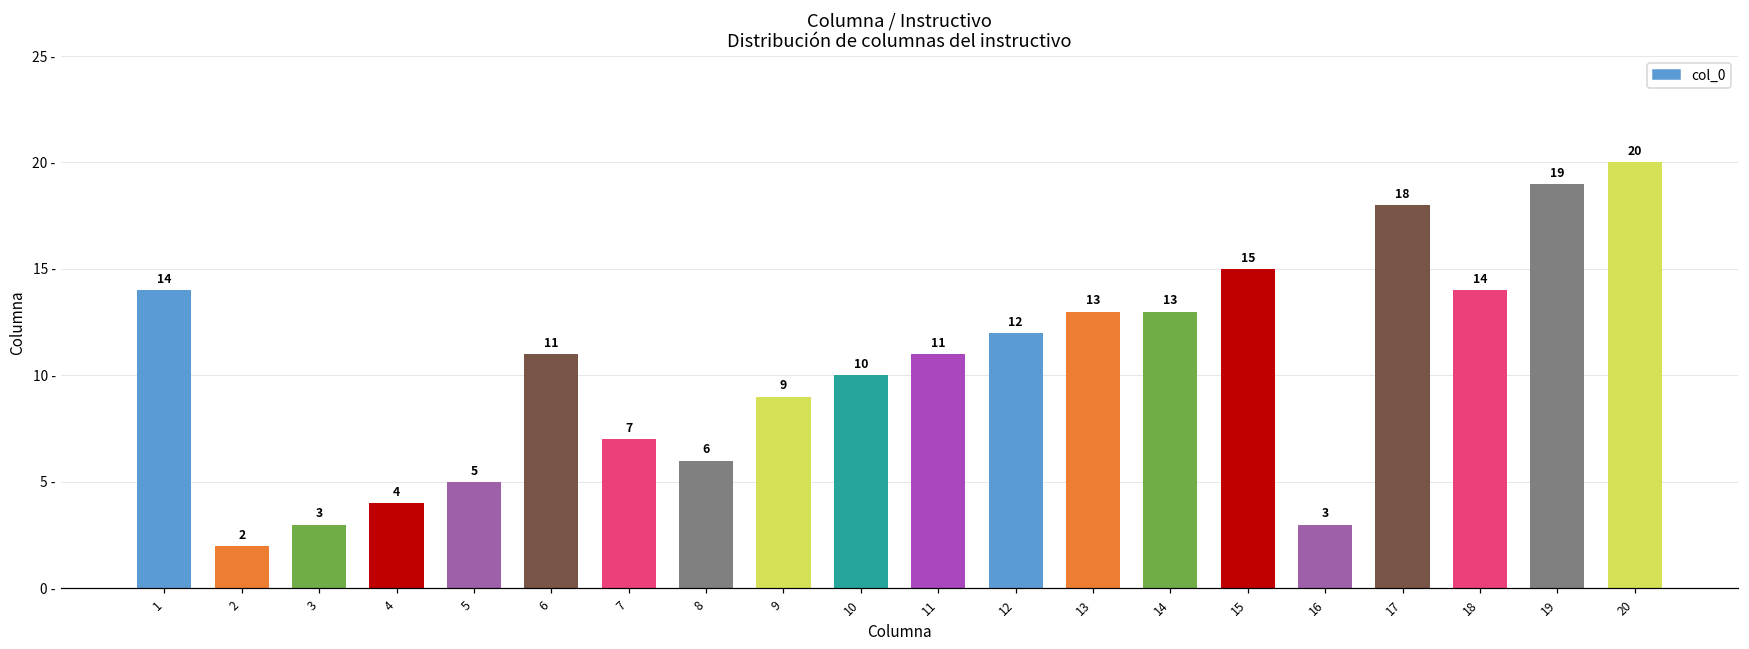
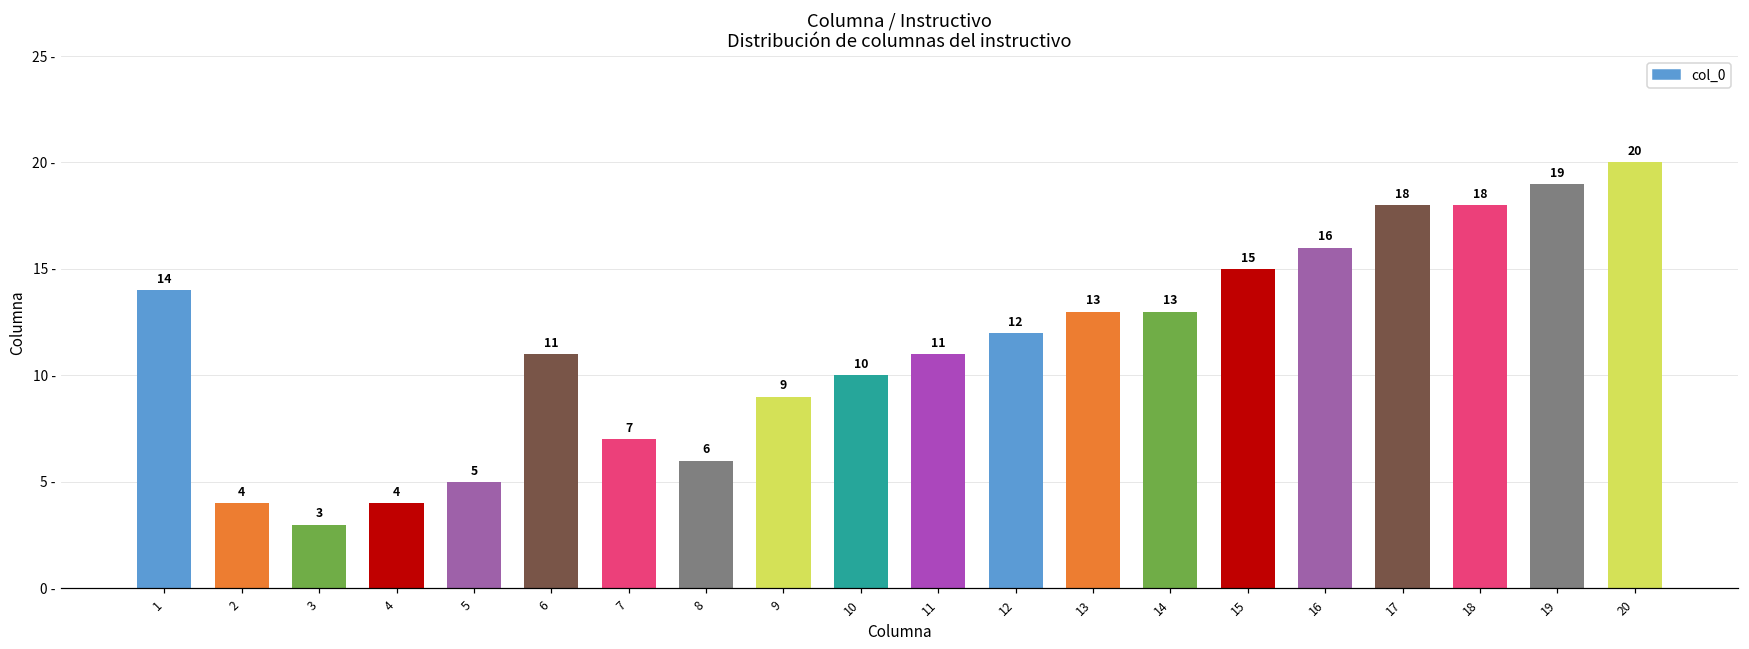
2: 2 -> 4
16: 3 -> 16
18: 14 -> 18
